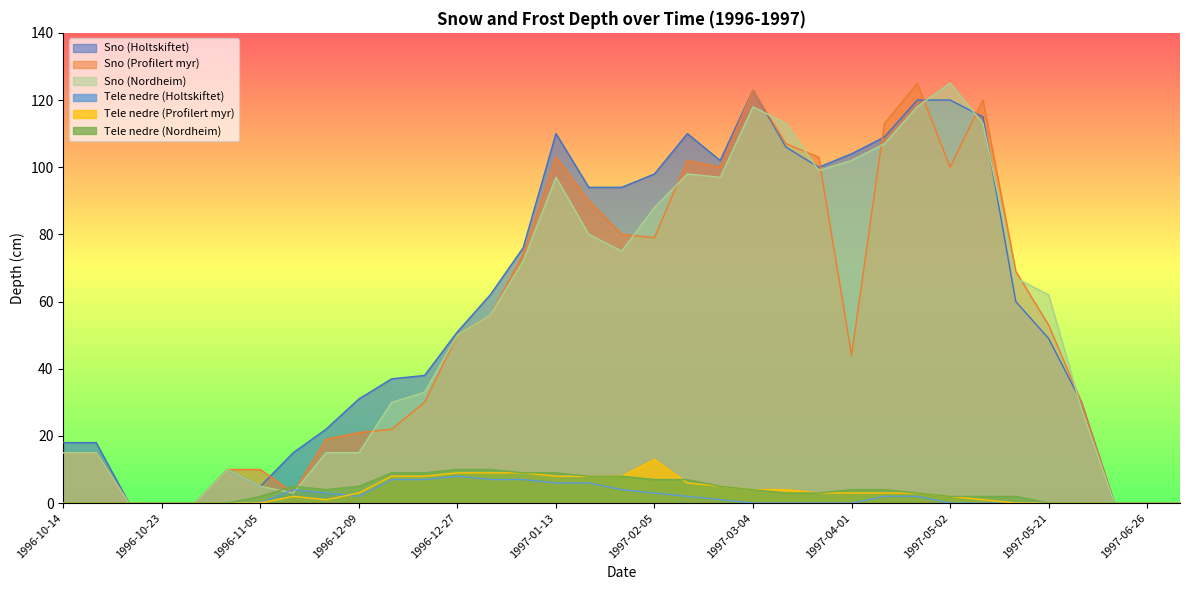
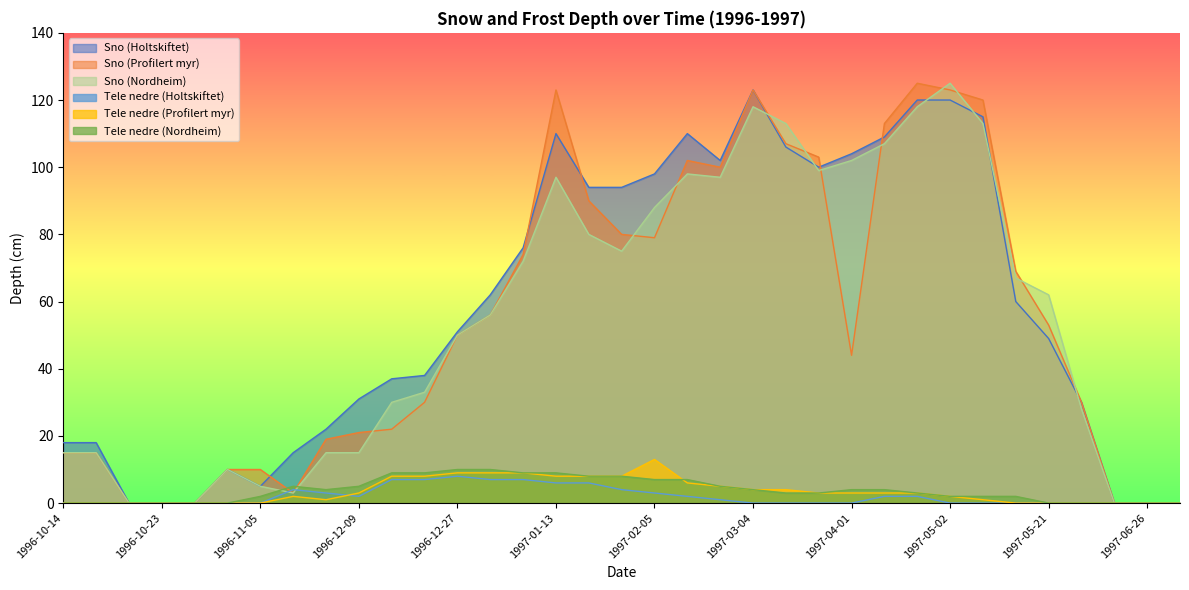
Sno (Profilert myr), 1997-01-13: 103 -> 123
Sno (Profilert myr), 1997-05-02: 100 -> 123
